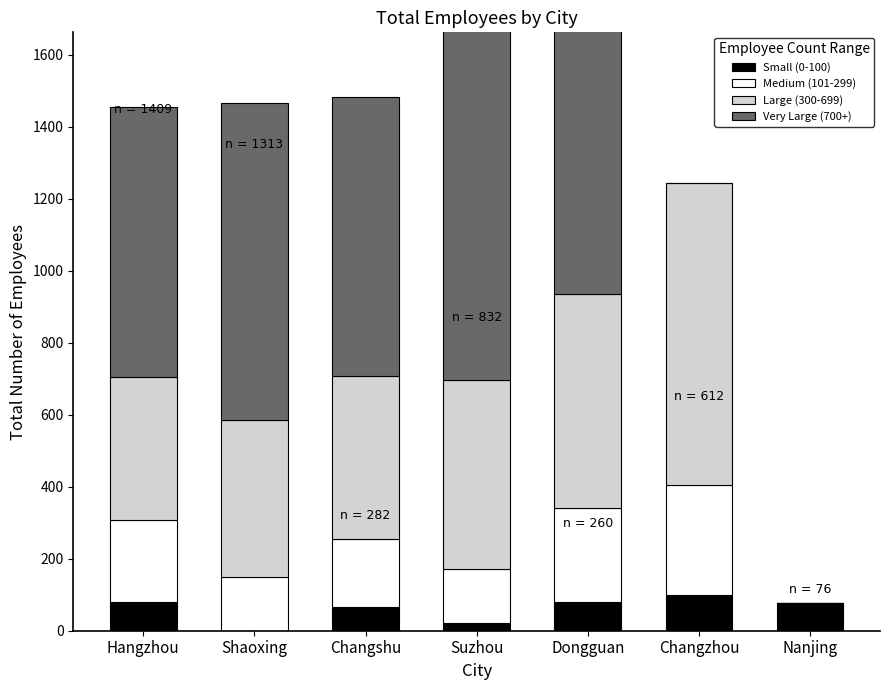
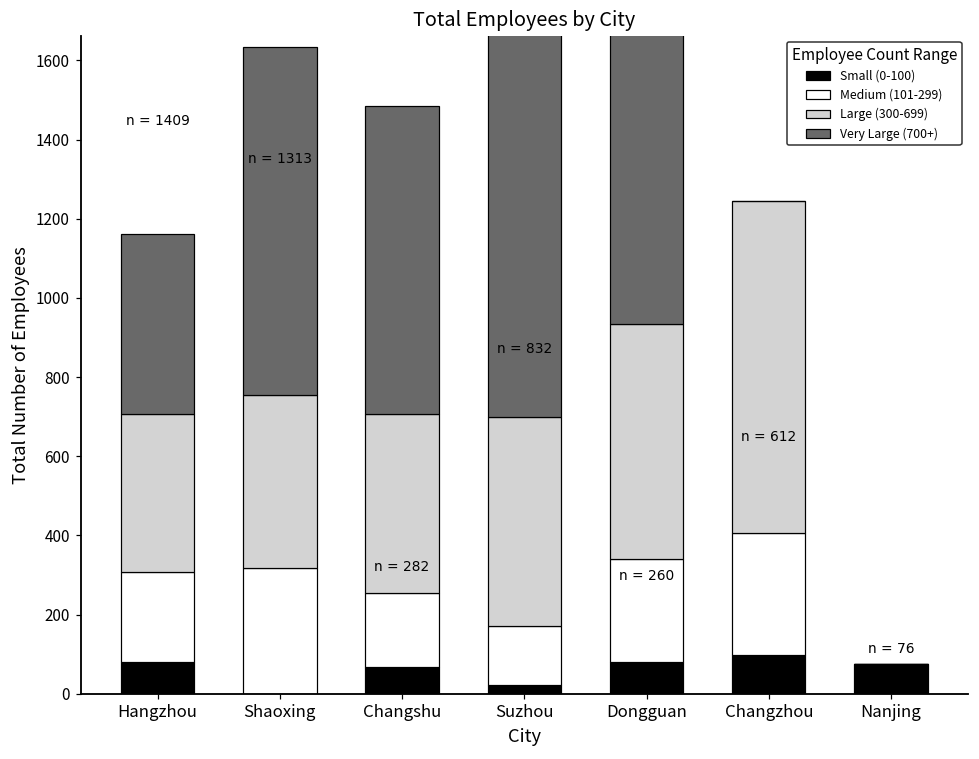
Very Large (700+), Hangzhou: 750 -> 460
Medium (101-299), Shaoxing: 150 -> 320
